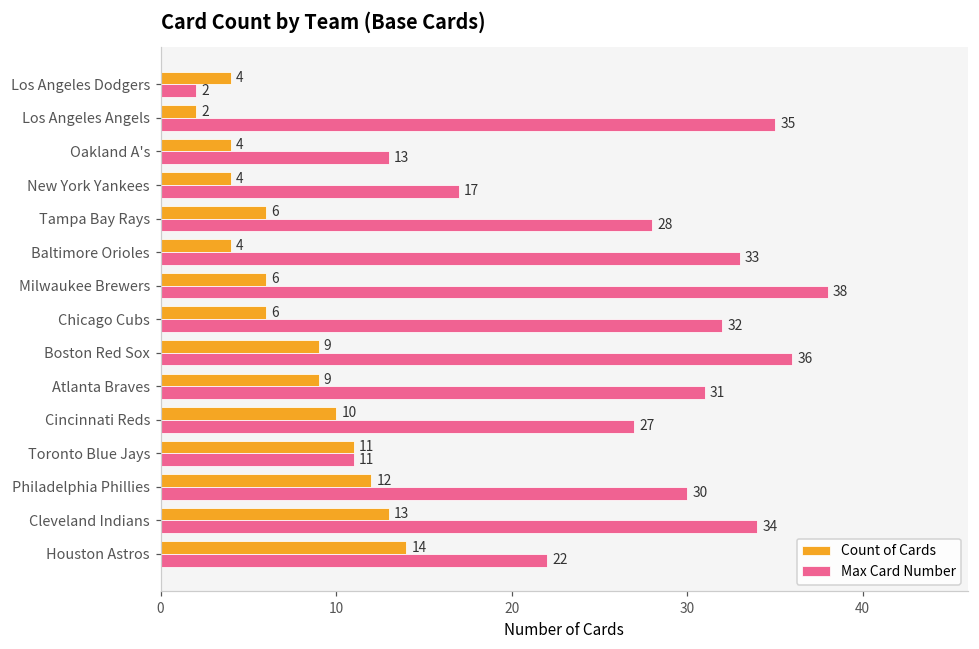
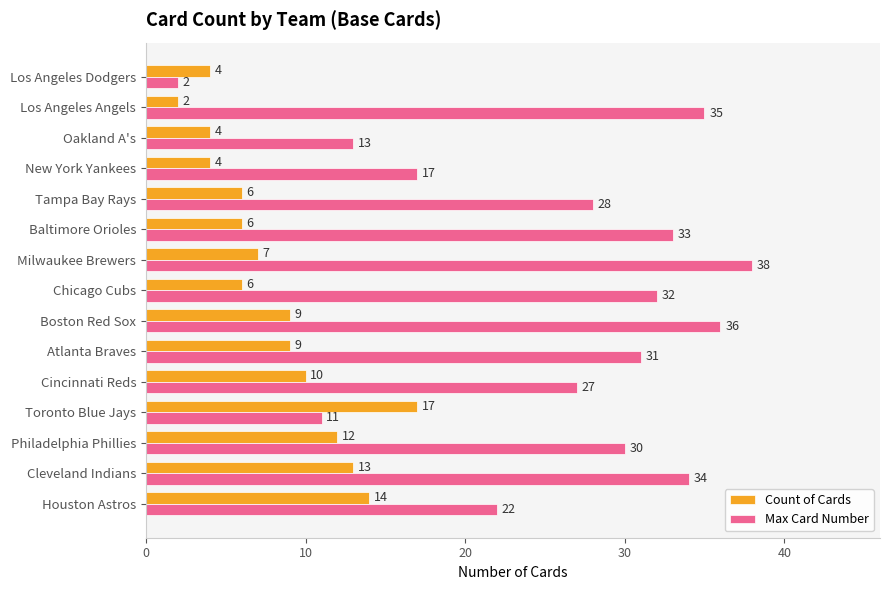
Count of Cards, Baltimore Orioles: 4 -> 6
Count of Cards, Milwaukee Brewers: 6 -> 7
Count of Cards, Toronto Blue Jays: 11 -> 17
